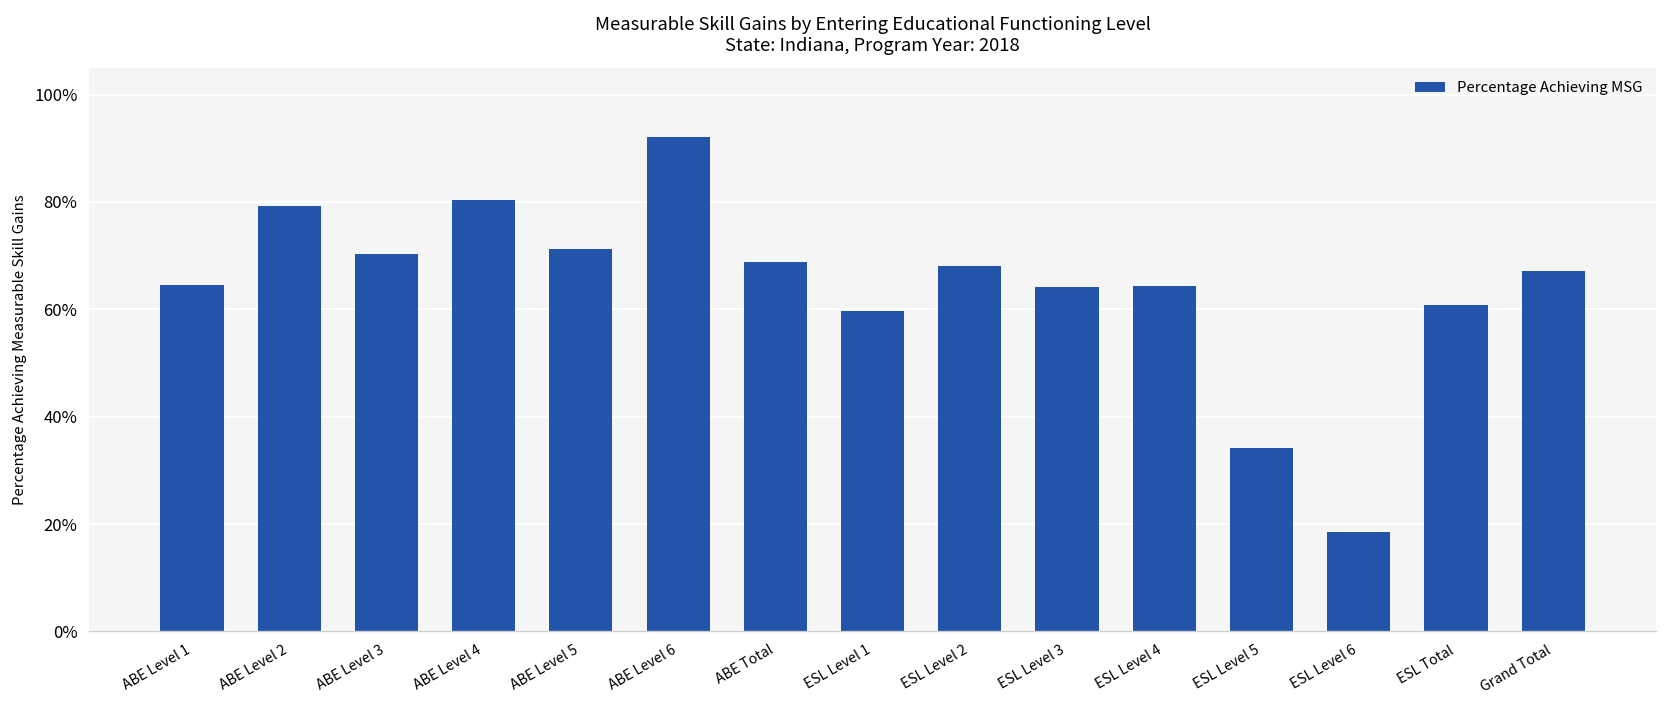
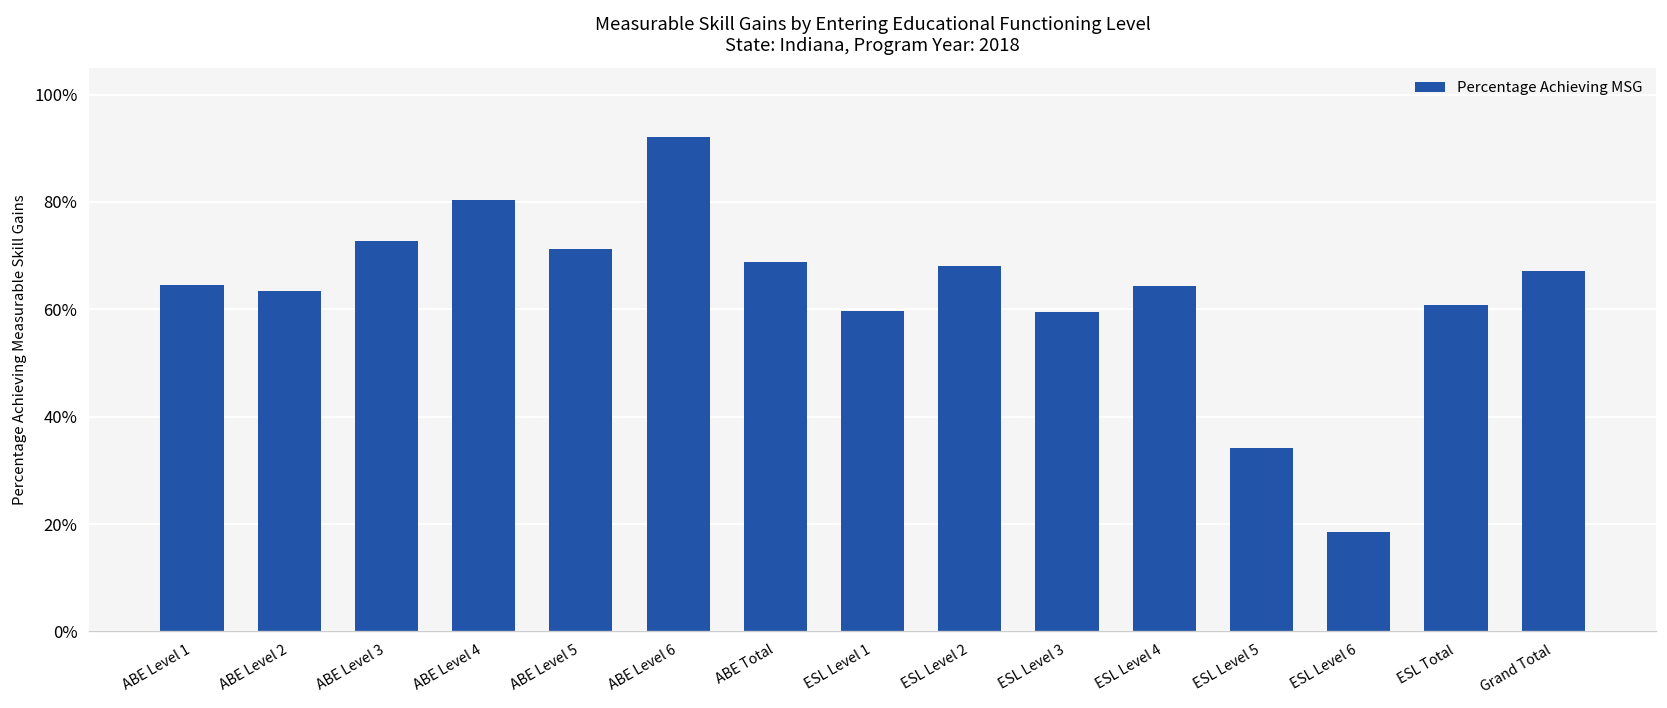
ABE Level 2: 79% -> 63%
ABE Level 3: 70% -> 73%
ESL Level 3: 64% -> 60%
